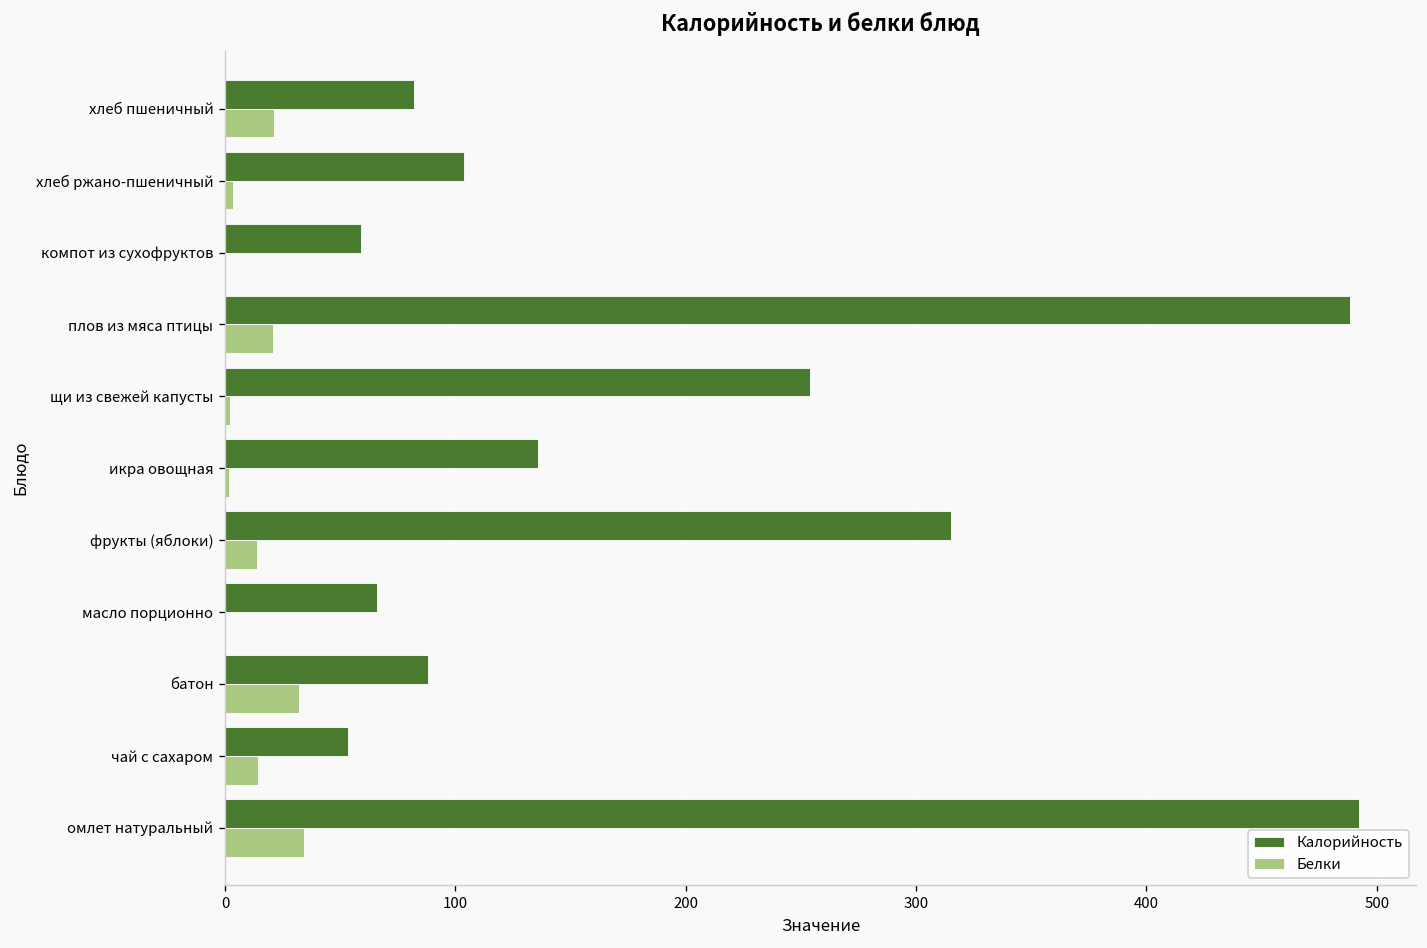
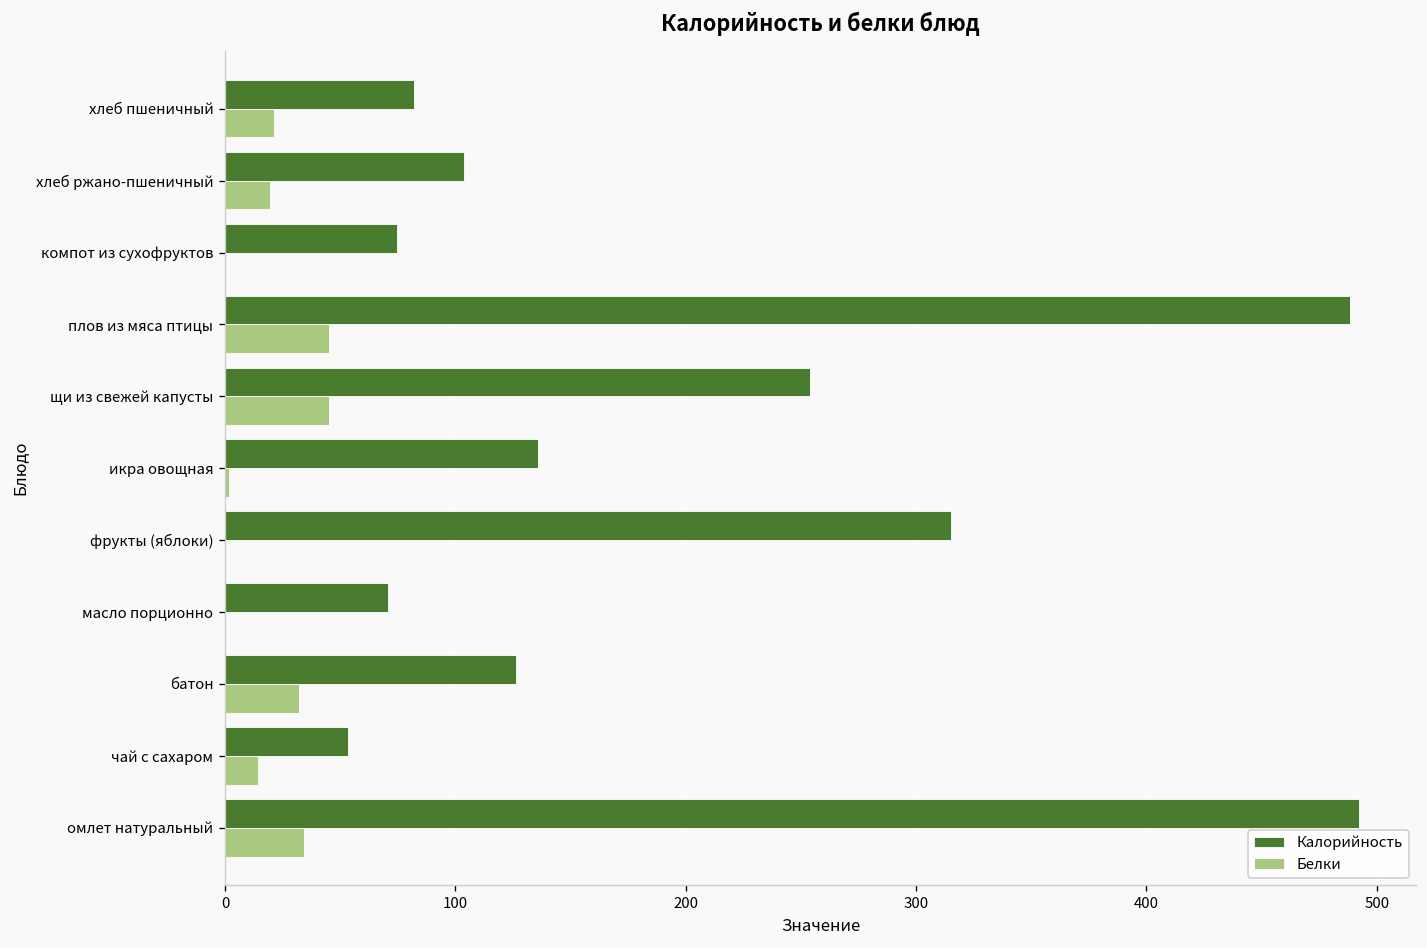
Белки, хлеб ржано-пшеничный: 3 -> 19
Калорийность, компот из сухофруктов: 59 -> 75
Белки, плов из мяса птицы: 21 -> 45
Белки, щи из свежей капусты: 2 -> 45
Белки, фрукты (яблоки): 14 -> 1
Калорийность, масло порционно: 66 -> 71
Калорийность, батон: 88 -> 127
